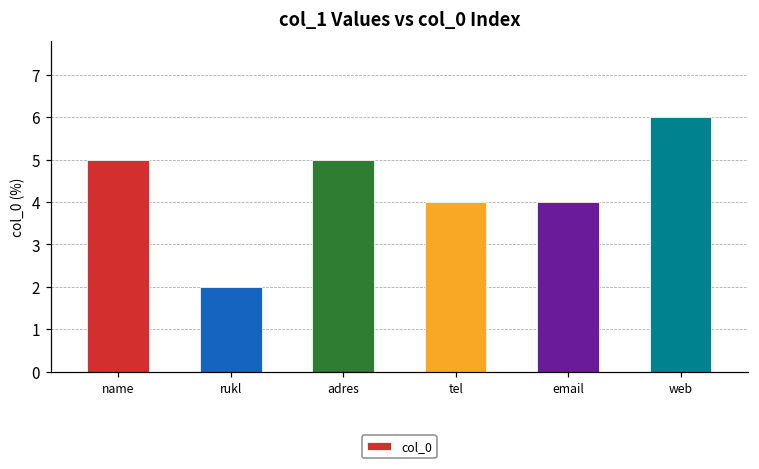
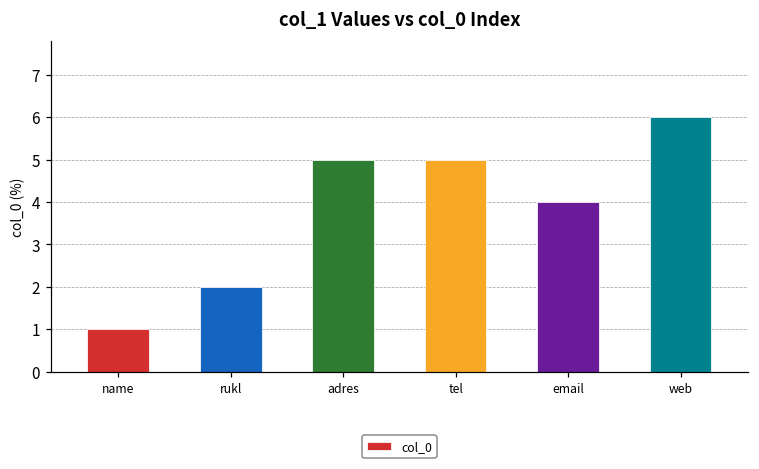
name: 5 -> 1
tel: 4 -> 5
